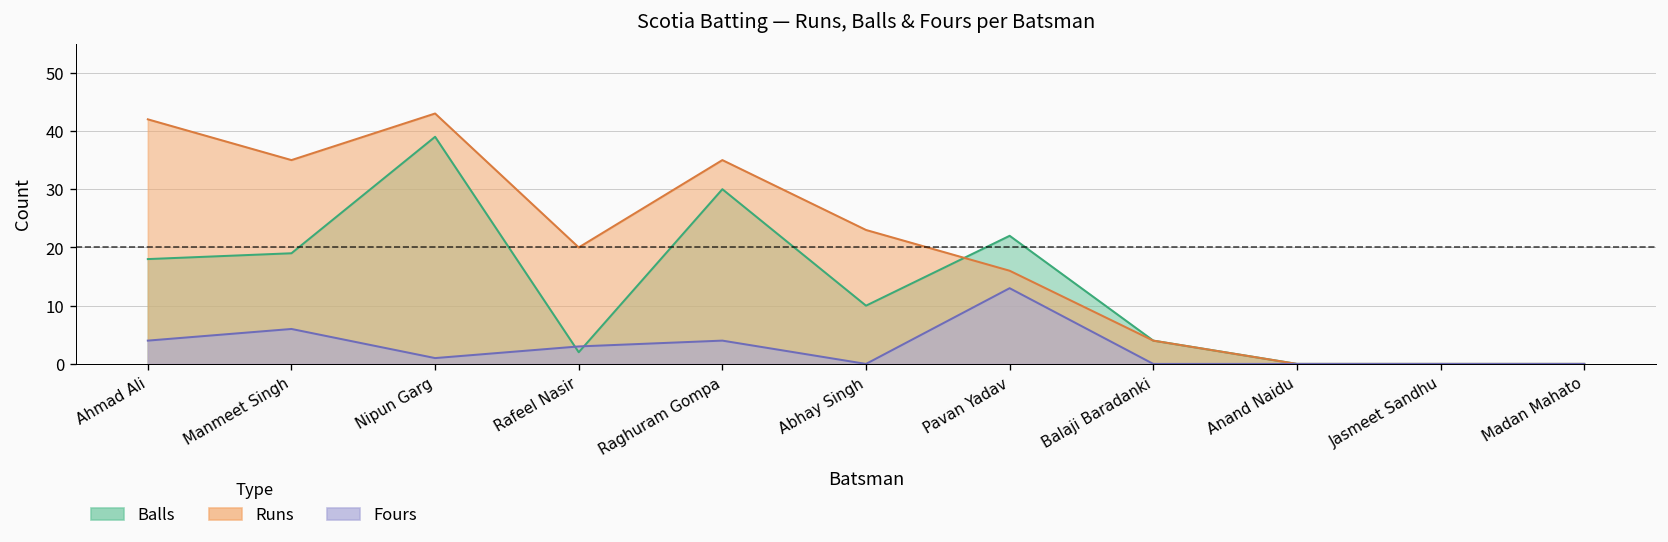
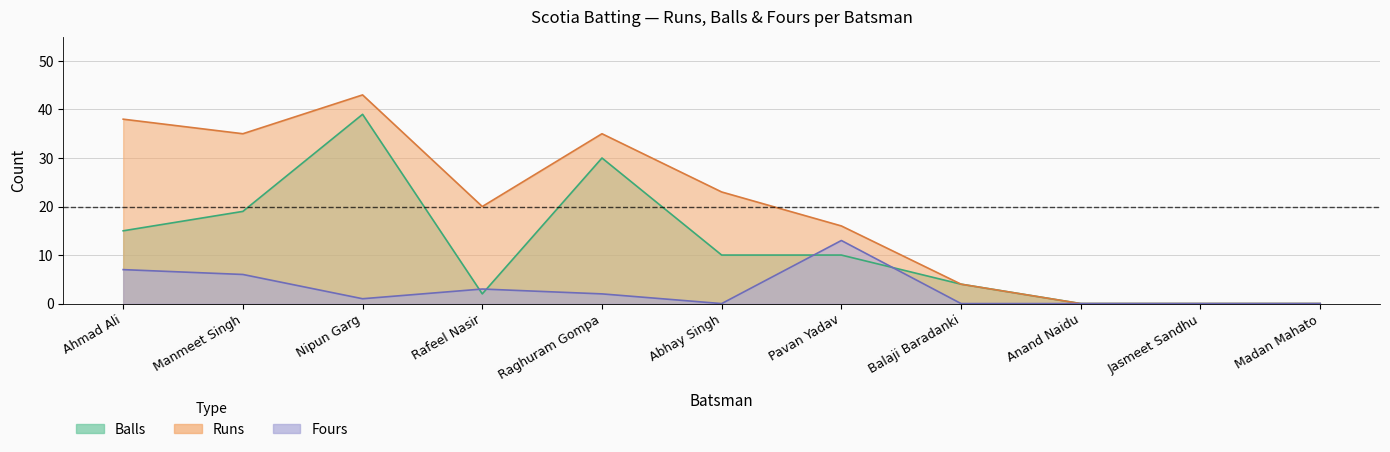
Balls, Ahmad Ali: 18 -> 15
Runs, Ahmad Ali: 42 -> 38
Fours, Ahmad Ali: 4 -> 7
Fours, Raghuram Gompa: 4 -> 2
Balls, Pavan Yadav: 22 -> 10
